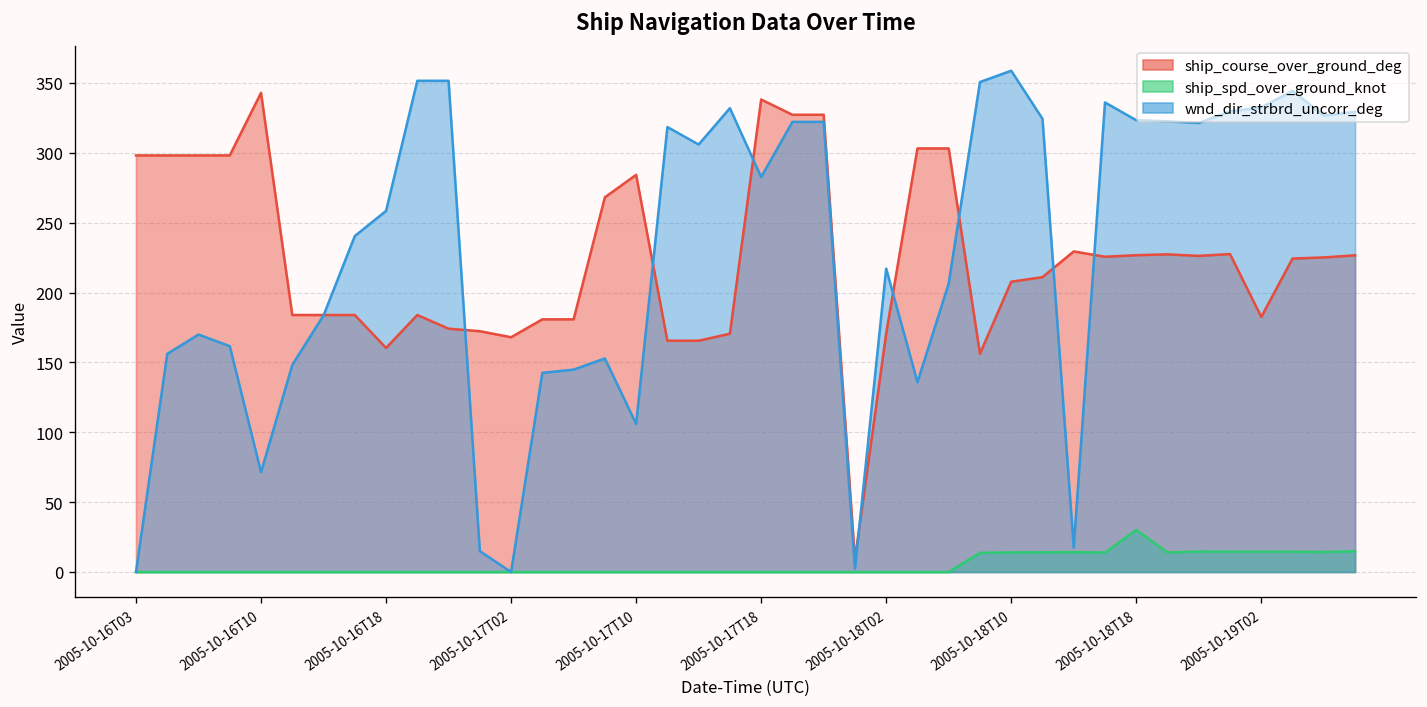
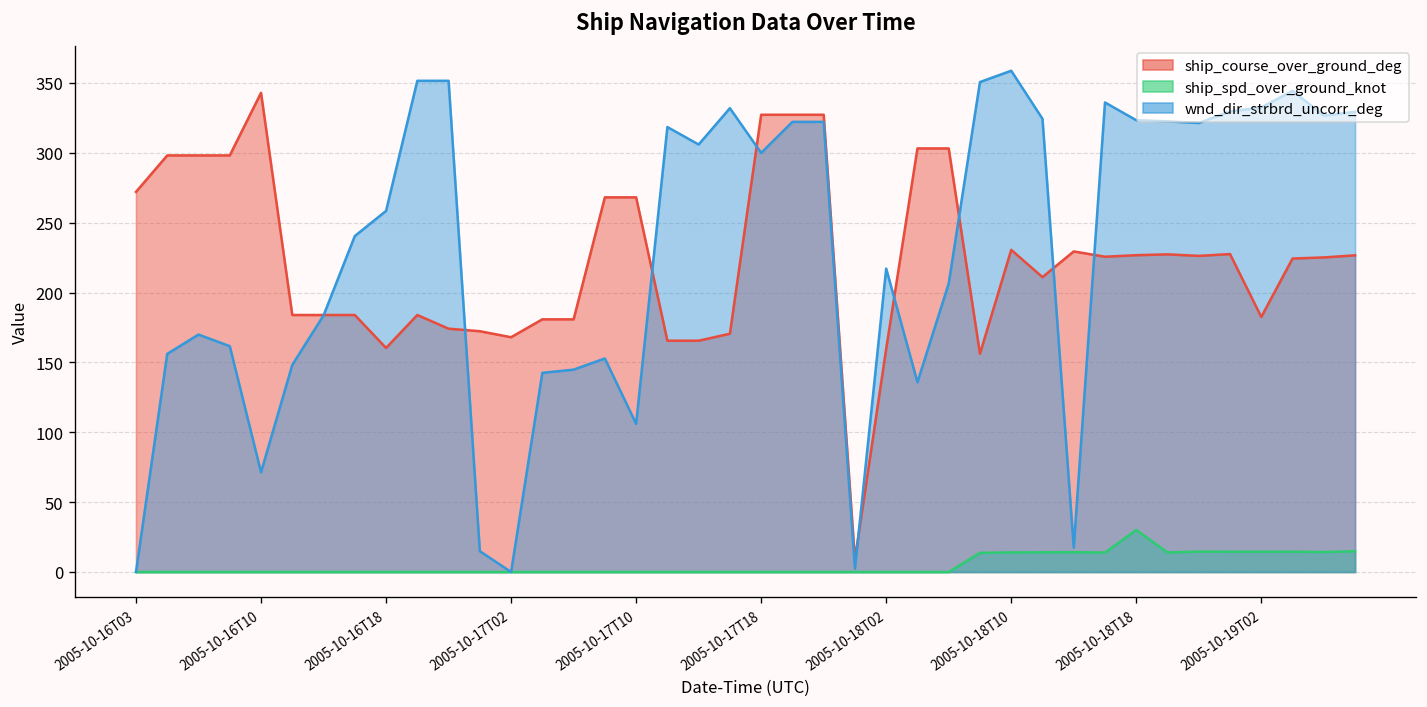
ship_course_over_ground_deg, 2005-10-16T03: 298 -> 272
ship_course_over_ground_deg, 2005-10-17T10: 284 -> 268
ship_course_over_ground_deg, 2005-10-17T18: 338 -> 327
wnd_dir_strbrd_uncorr_deg, 2005-10-17T18: 283 -> 300
ship_course_over_ground_deg, 2005-10-18T02: 171 -> 160
ship_course_over_ground_deg, 2005-10-18T10: 208 -> 231
